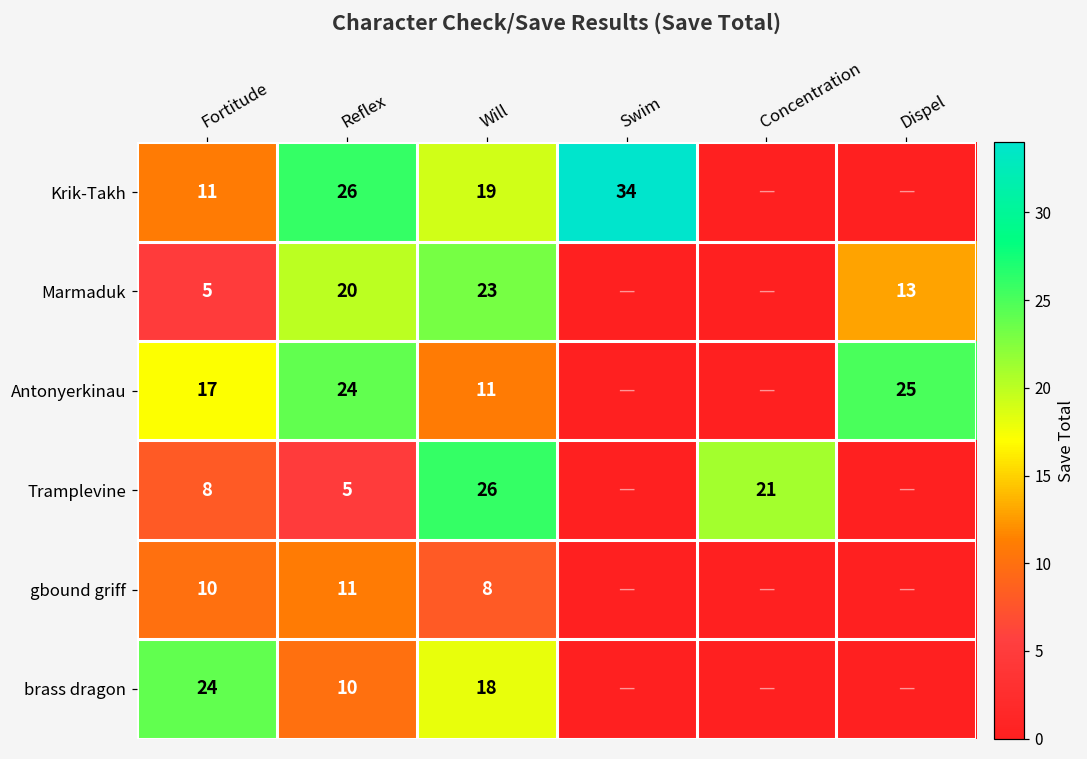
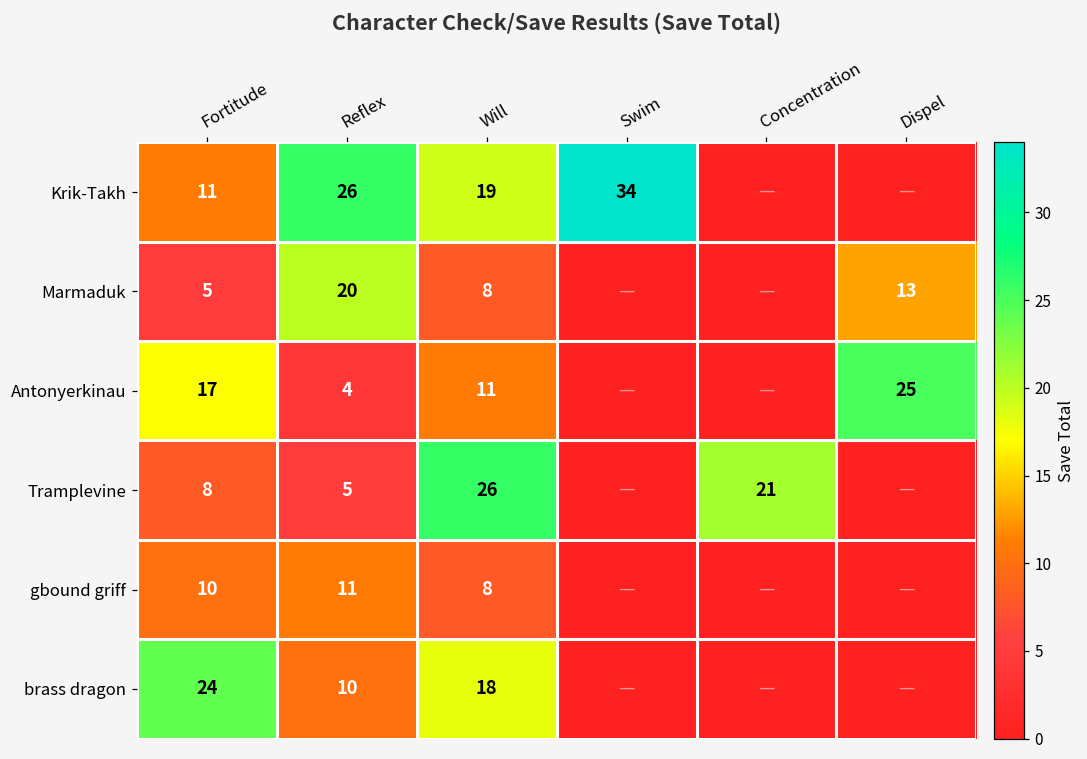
Marmaduk, Will: 23 -> 8
Antonyerkinau, Reflex: 24 -> 4
